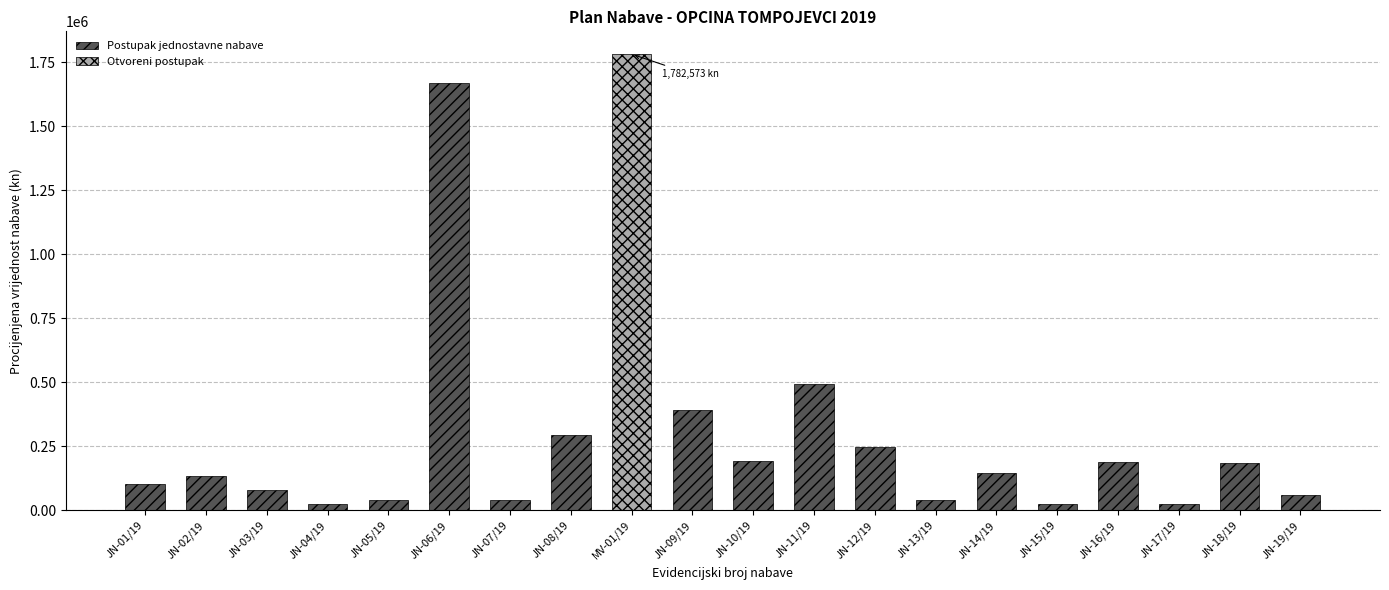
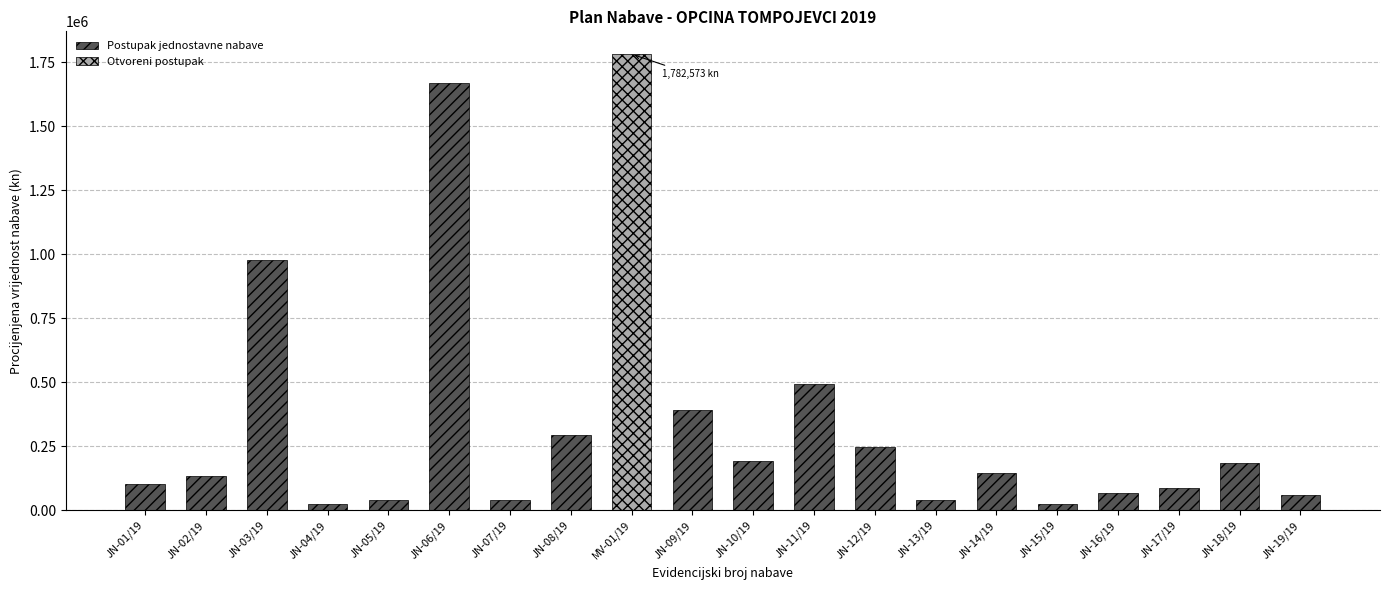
JN-03/19: 80000 -> 980000
JN-16/19: 190000 -> 70000
JN-17/19: 20000 -> 90000
